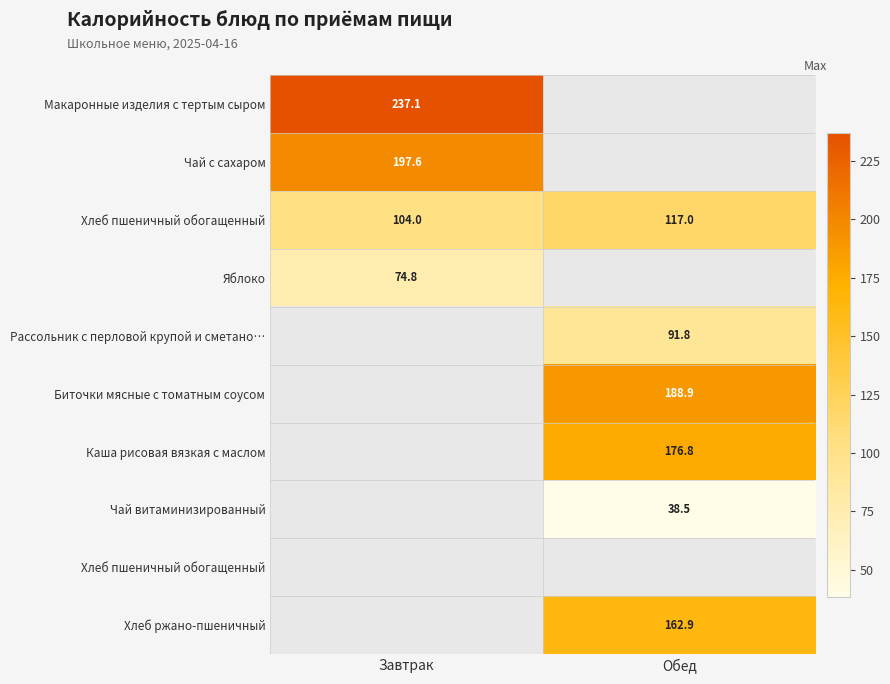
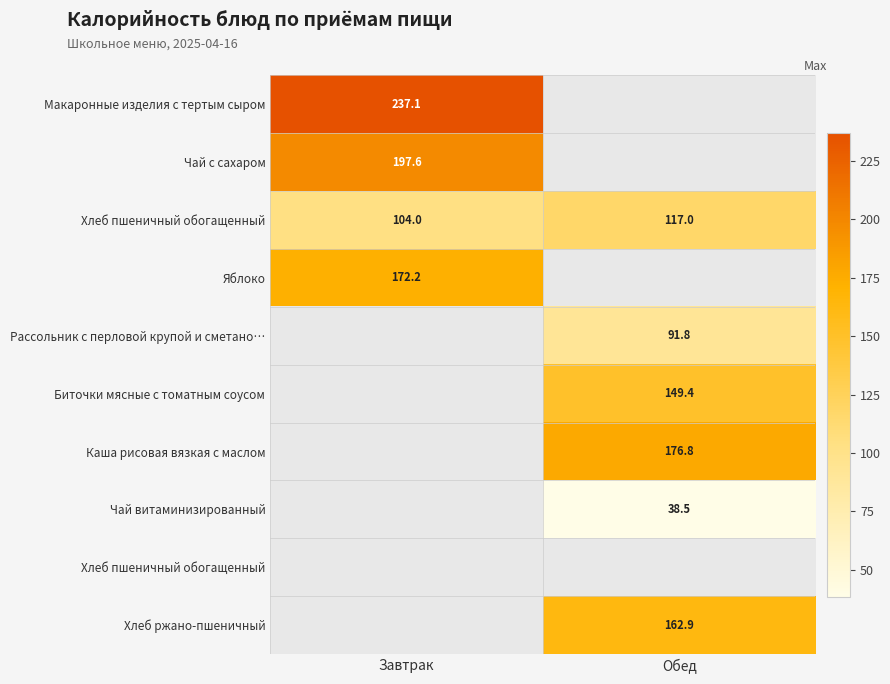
Яблоко, Завтрак: 74.8 -> 172.2
Биточки мясные с томатным соусом, Обед: 188.9 -> 149.4
